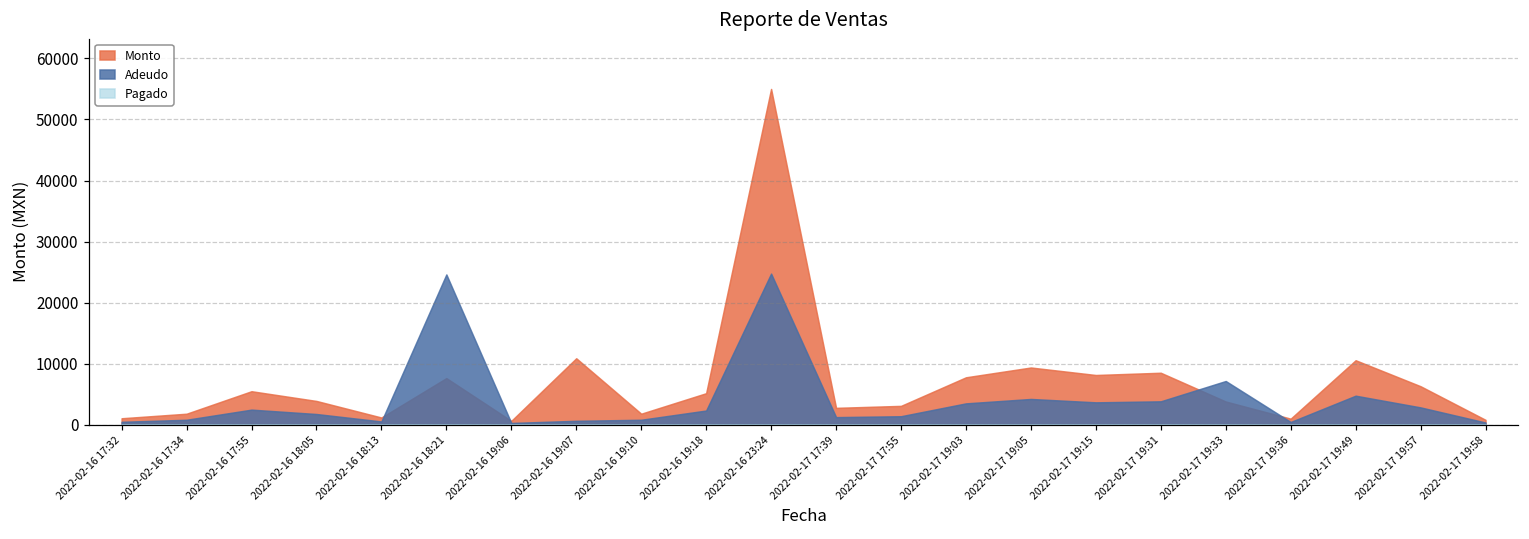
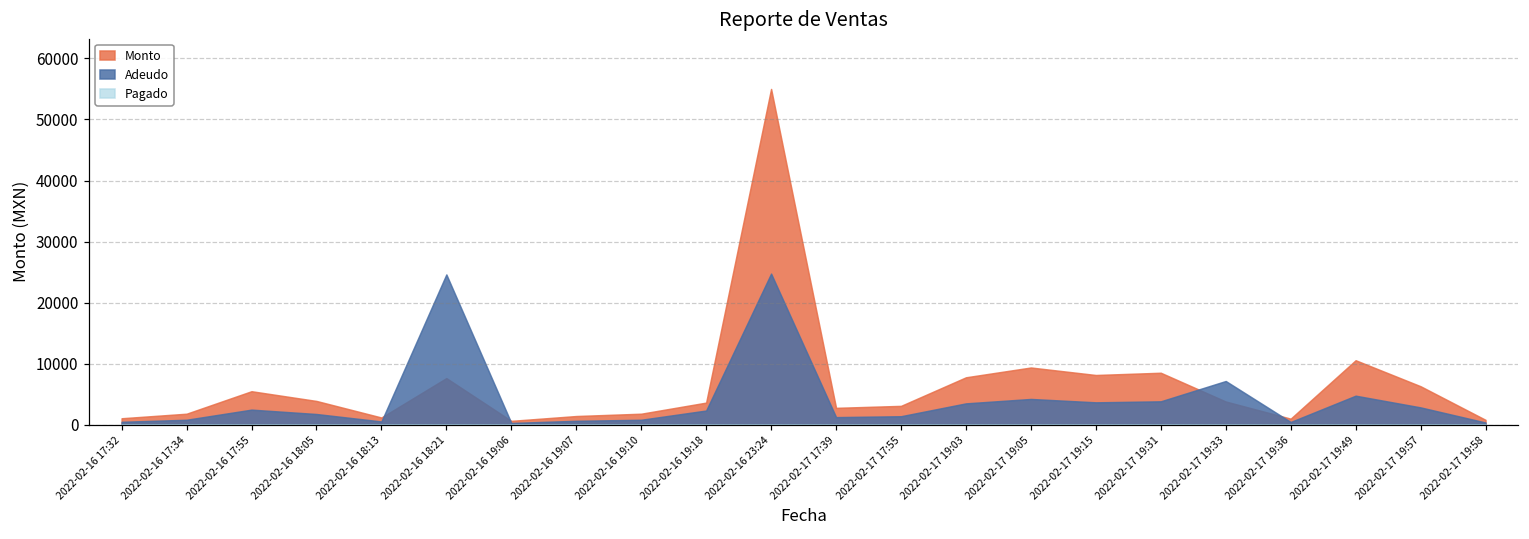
Monto, 2022-02-16 19:07: 11000 -> 1000
Monto, 2022-02-16 19:18: 5000 -> 4000
